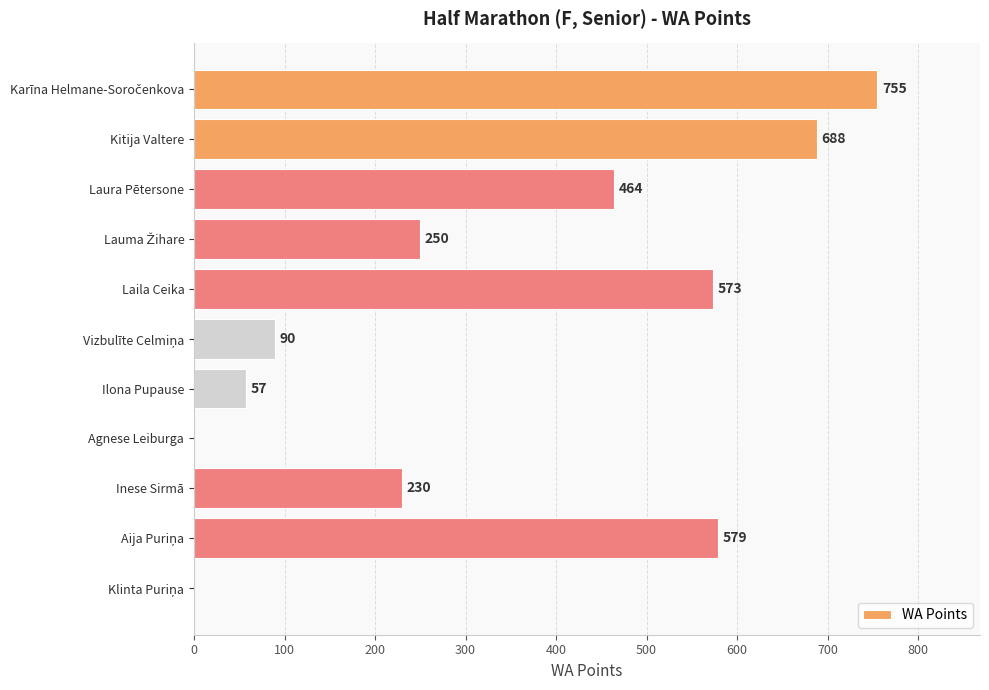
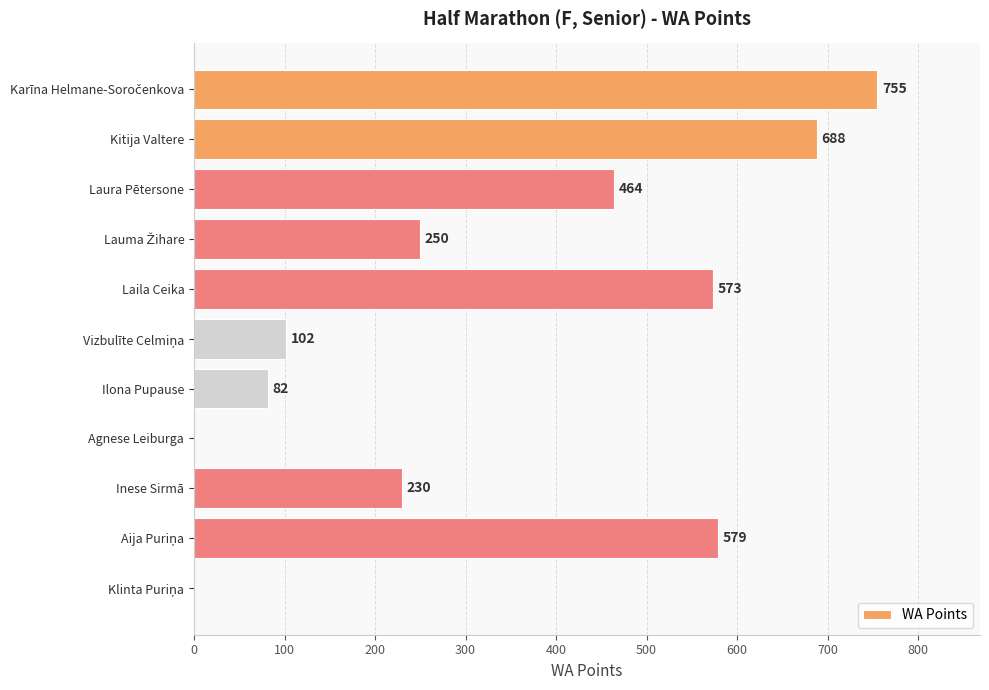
Vizbulīte Celmiņa: 90 -> 102
Ilona Pupause: 57 -> 82
